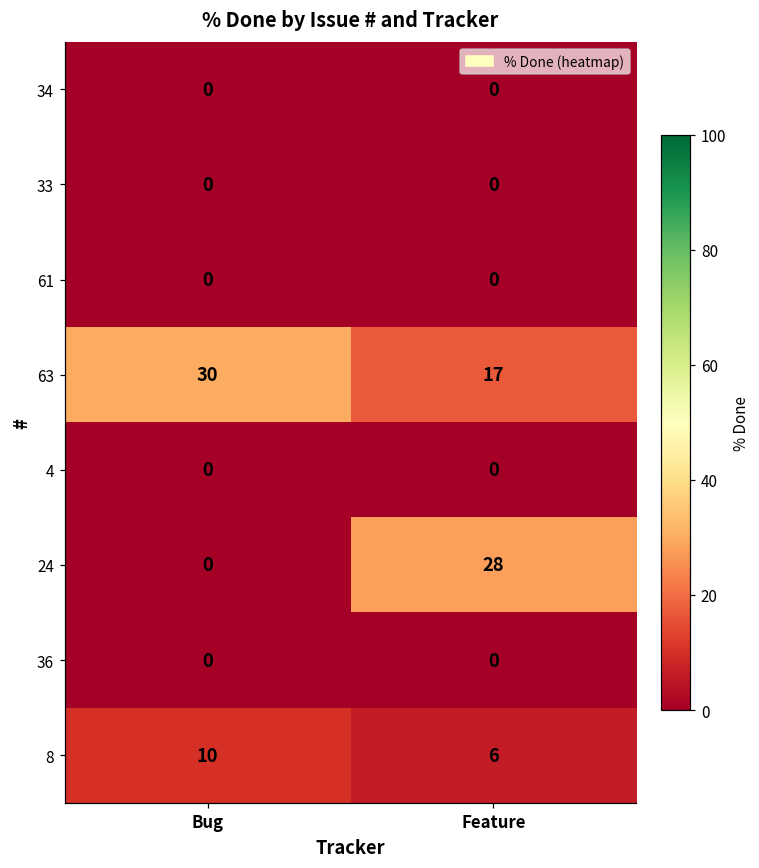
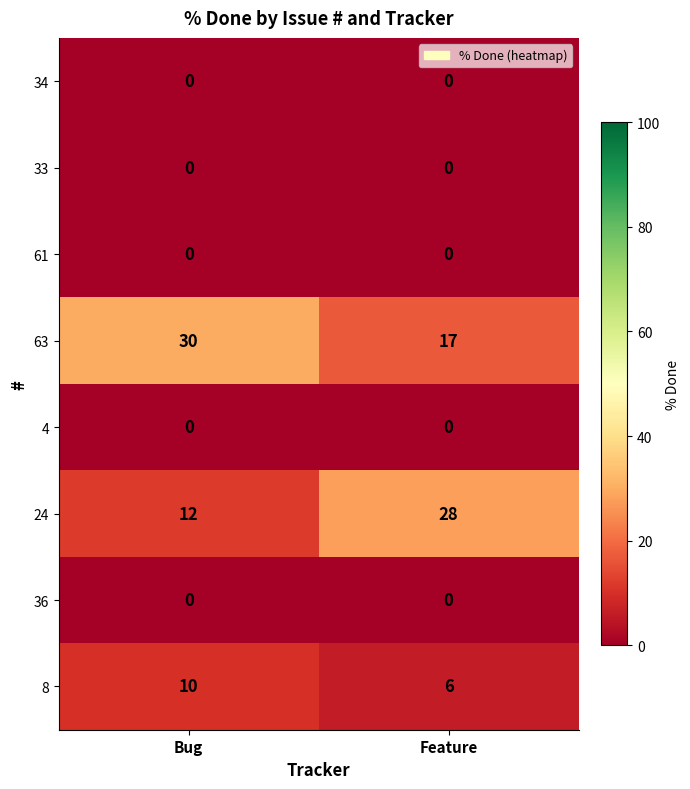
24, Bug: 0 -> 12
